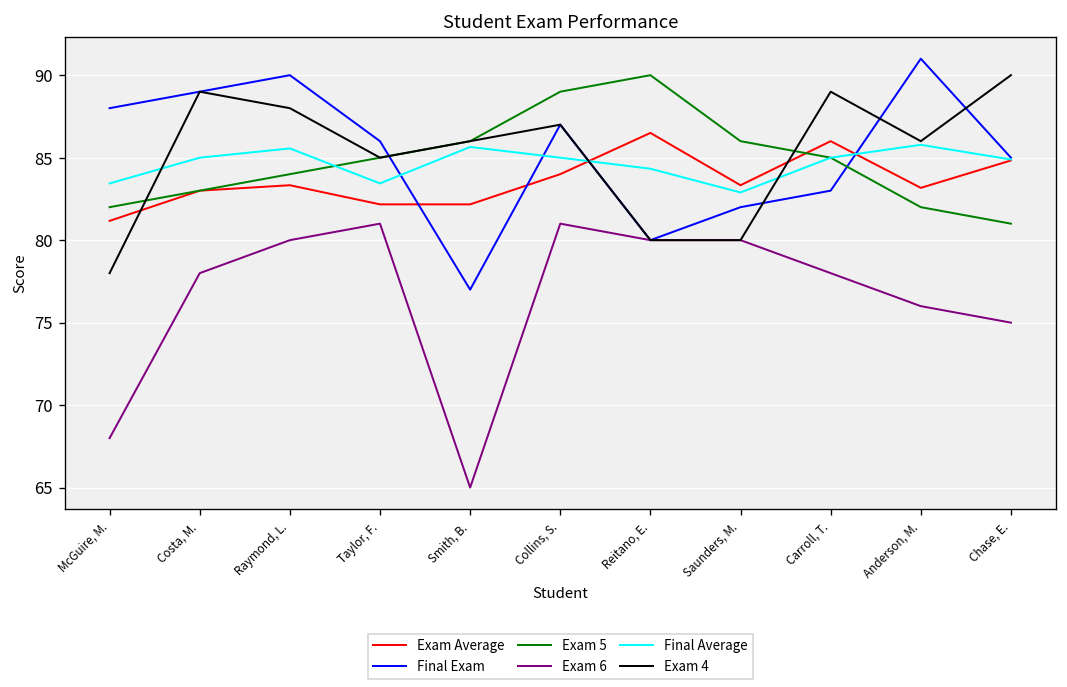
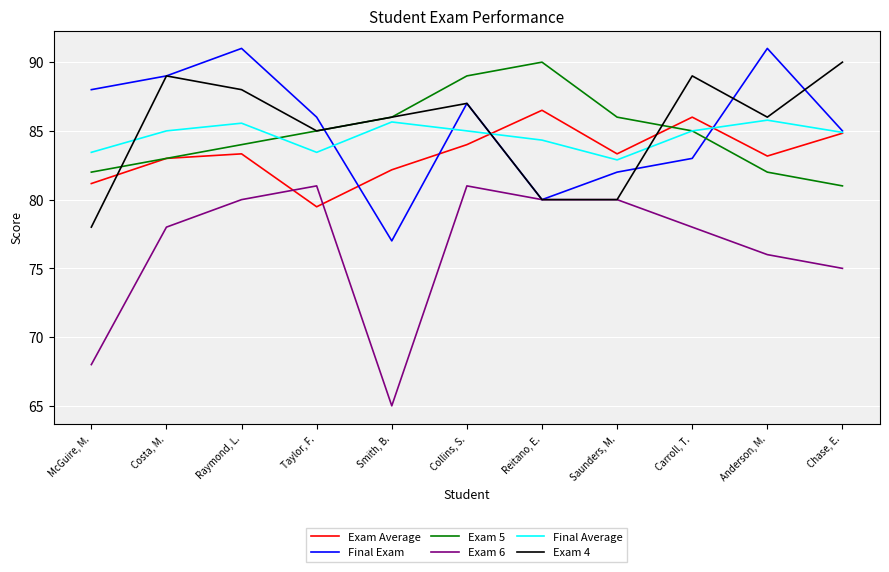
Final Exam, Raymond, L.: 90 -> 91
Exam Average, Taylor, F.: 82.2 -> 79.5
